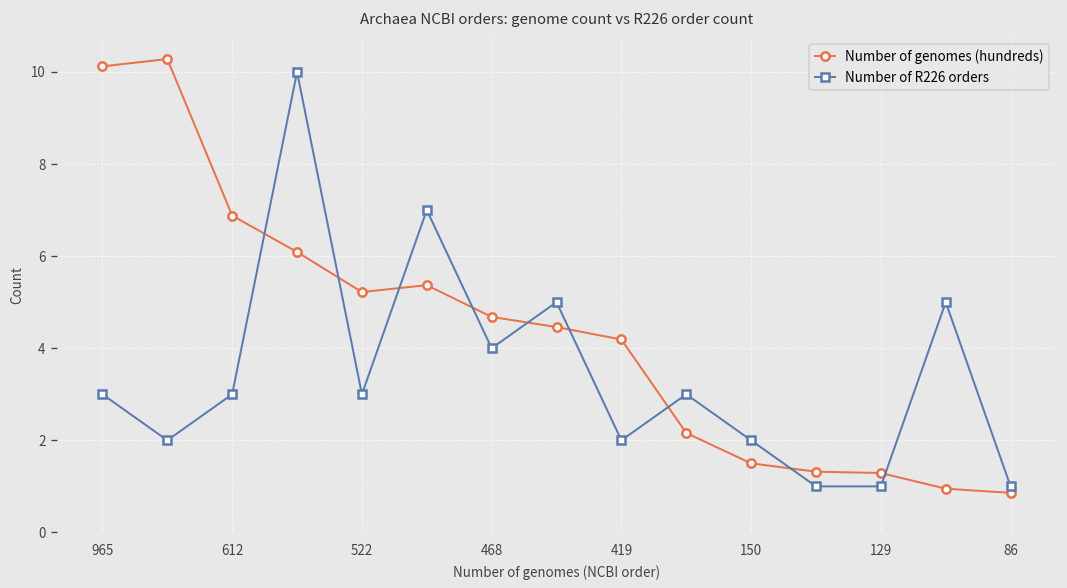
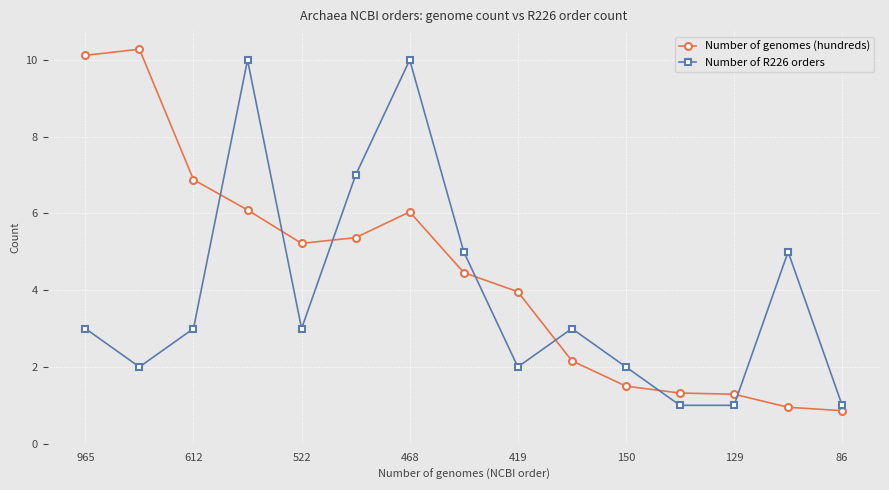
Number of genomes (hundreds), 468: 4.7 -> 6.0
Number of R226 orders, 468: 4 -> 10
Number of genomes (hundreds), 419: 4.2 -> 4.0
